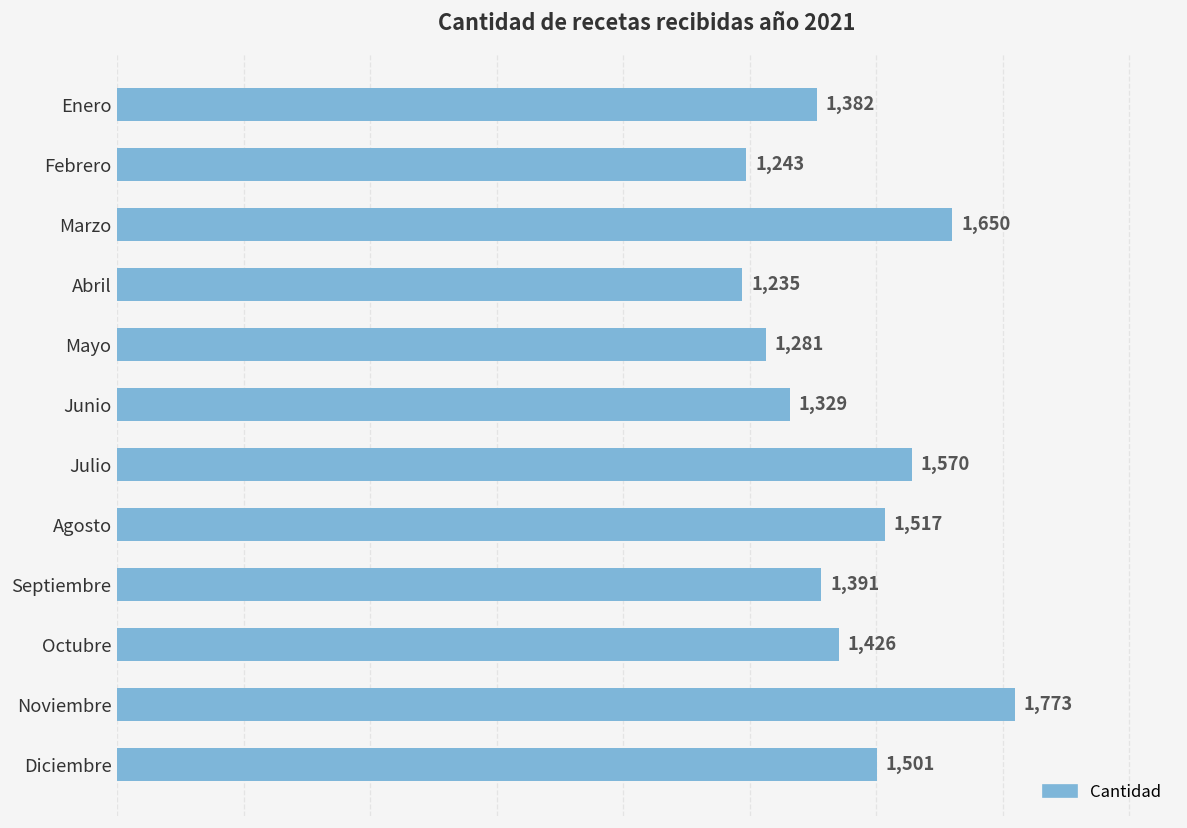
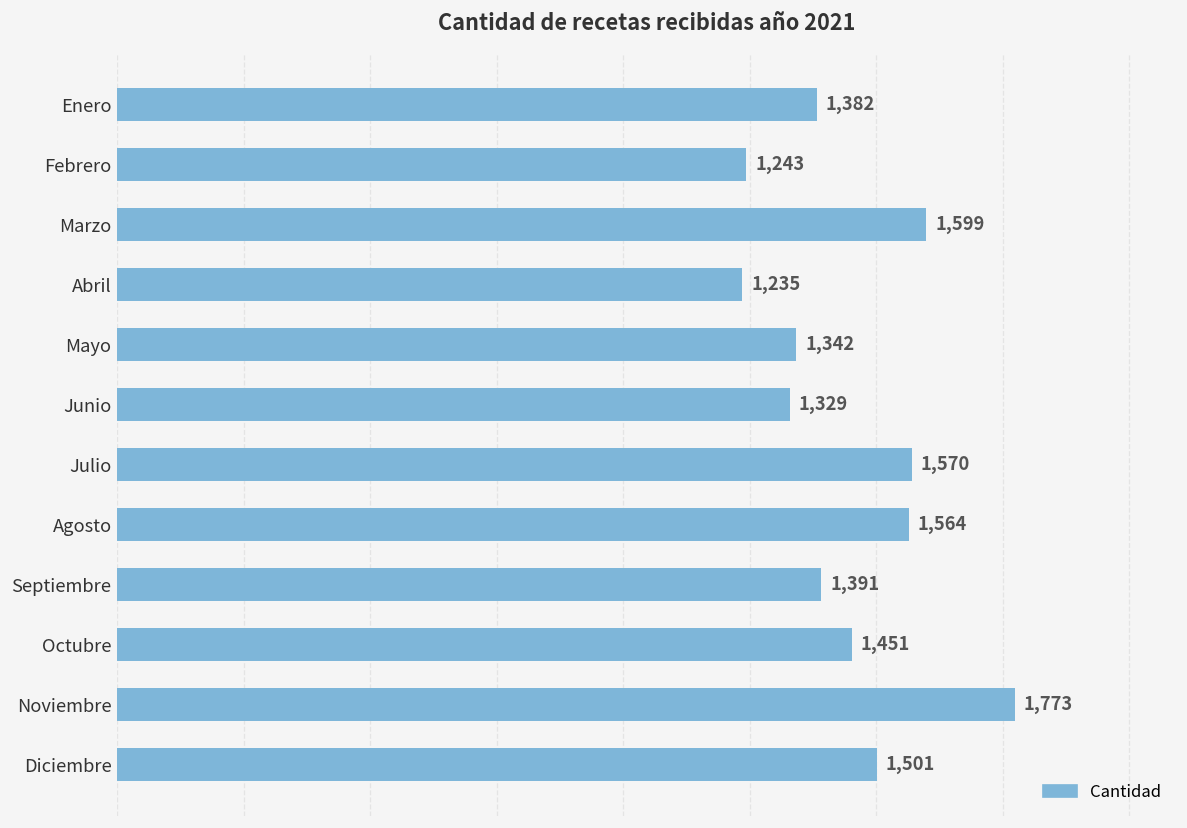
Marzo: 1,650 -> 1,599
Mayo: 1,281 -> 1,342
Agosto: 1,517 -> 1,564
Octubre: 1,426 -> 1,451
